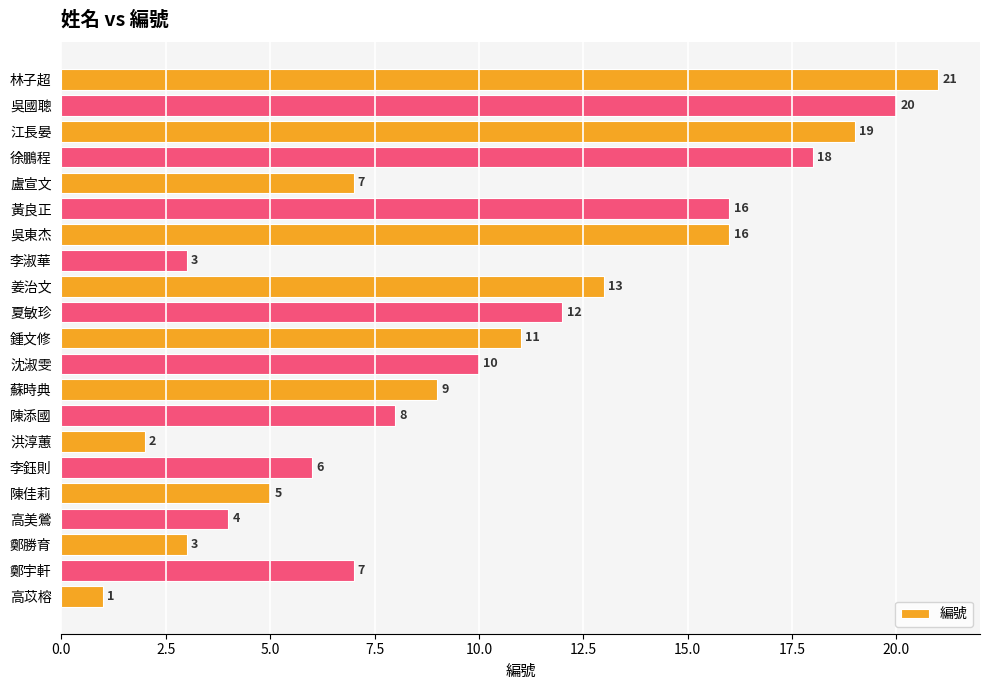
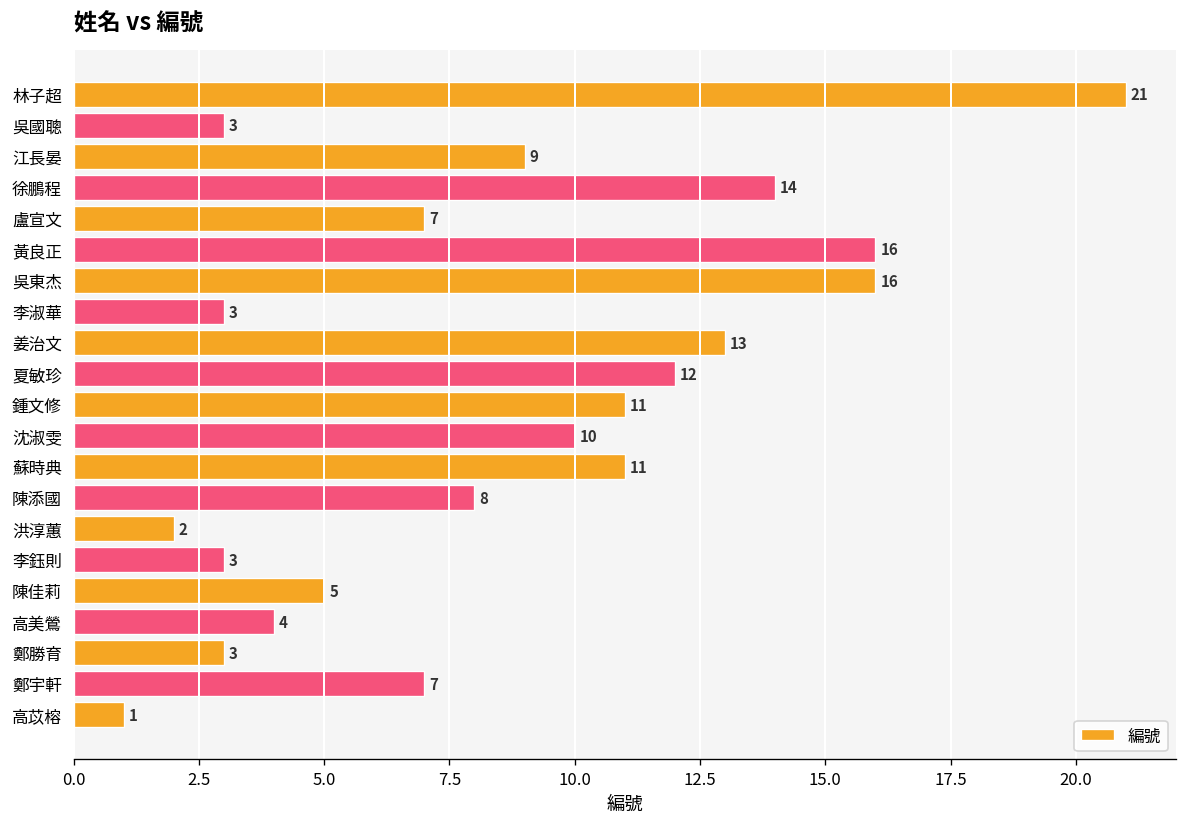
吳國聰: 20 -> 3
江長晏: 19 -> 9
徐鵬程: 18 -> 14
蘇時典: 9 -> 11
李鈺則: 6 -> 3
